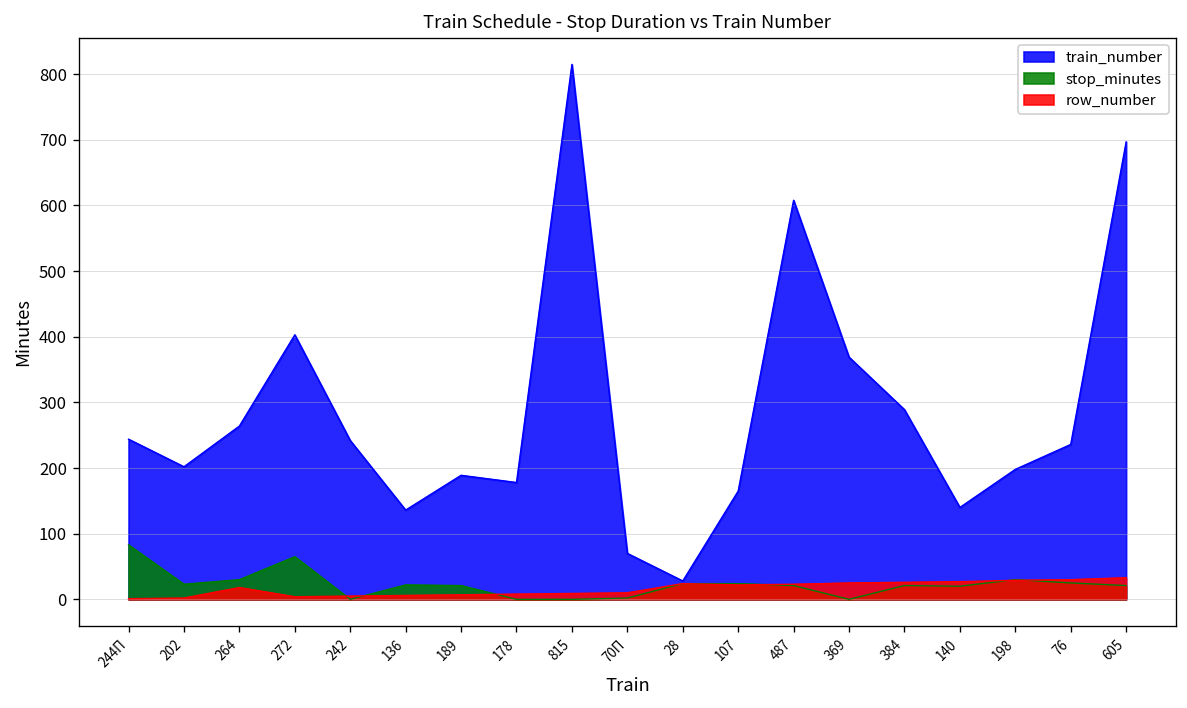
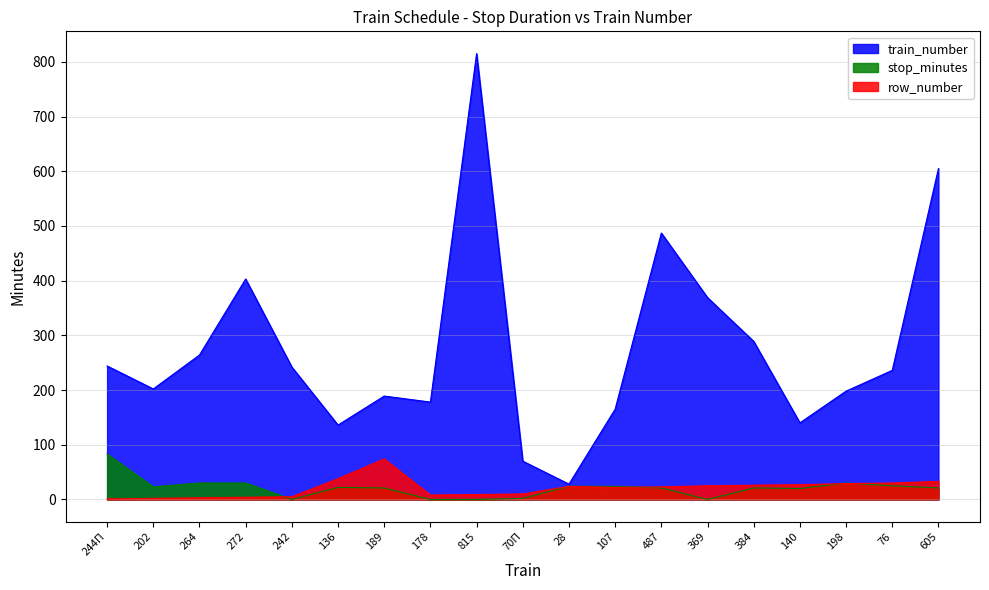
row_number, 264: 20 -> 0
stop_minutes, 272: 70 -> 30
row_number, 136: 10 -> 40
row_number, 189: 10 -> 70
train_number, 487: 610 -> 490
train_number, 605: 700 -> 610
